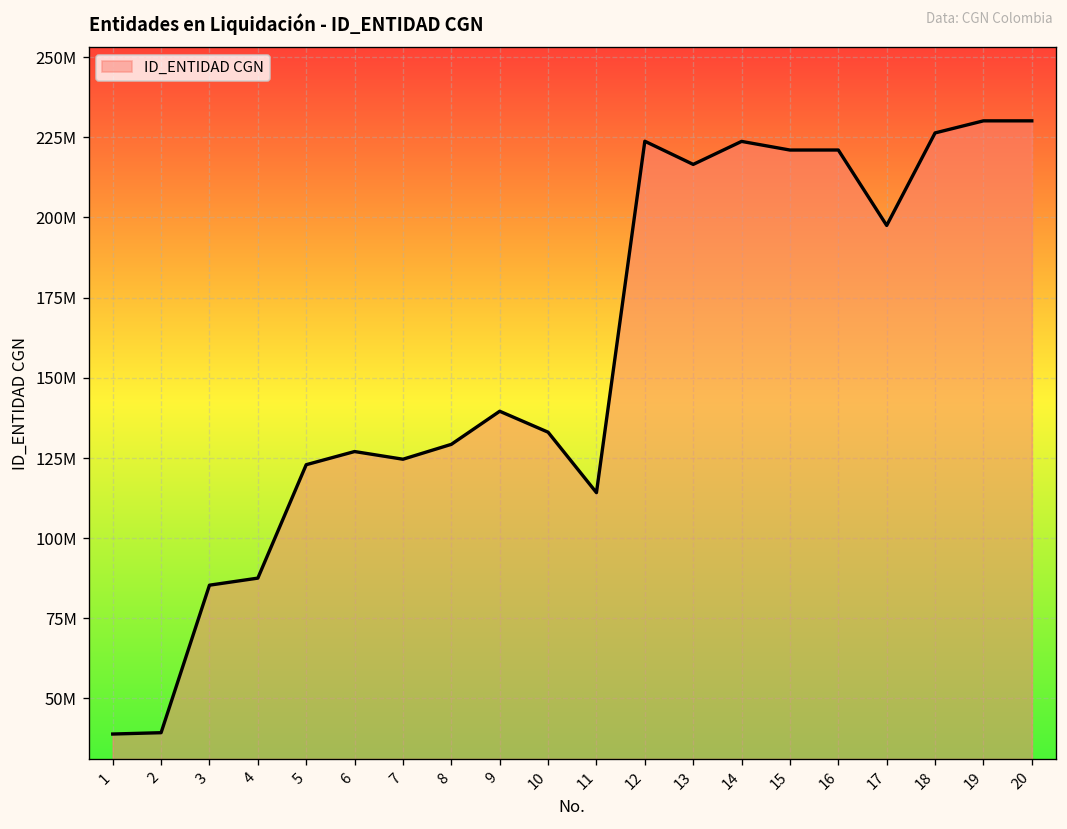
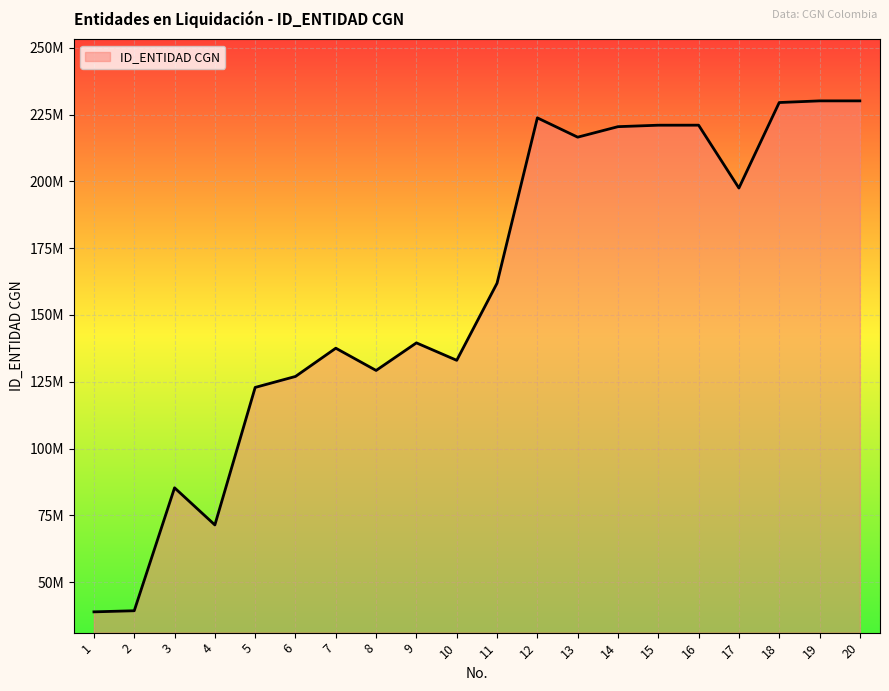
4: 88000000 -> 71000000
7: 125000000 -> 138000000
11: 114000000 -> 162000000
14: 224000000 -> 220000000
18: 226000000 -> 230000000
